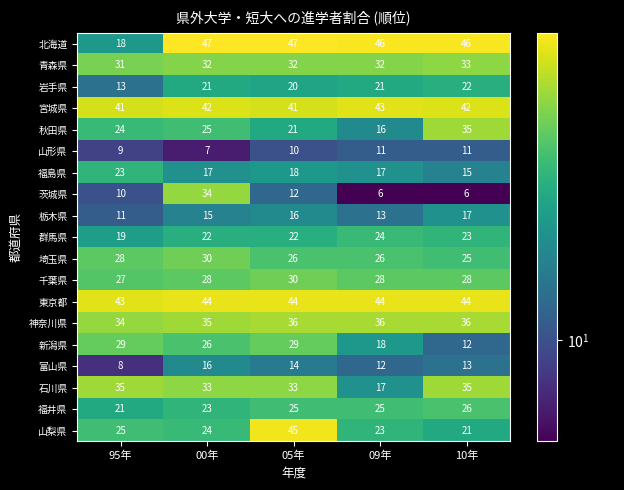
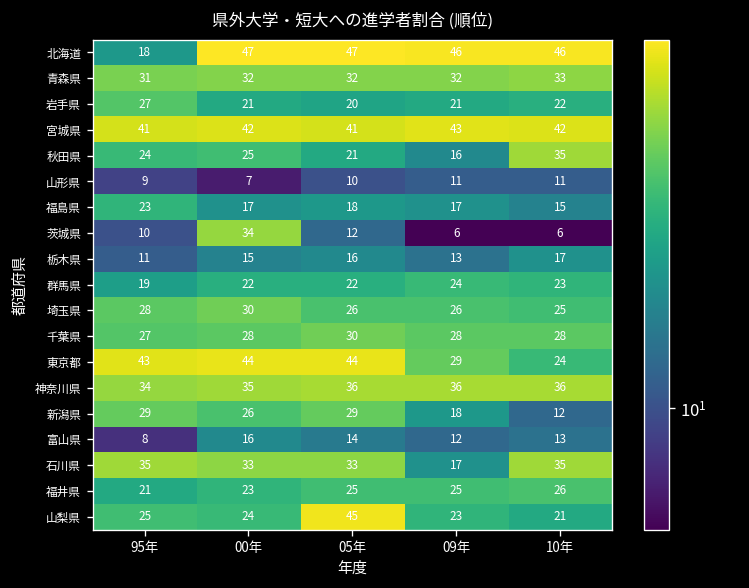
岩手県, 95年: 13 -> 27
東京都, 09年: 44 -> 29
東京都, 10年: 44 -> 24
